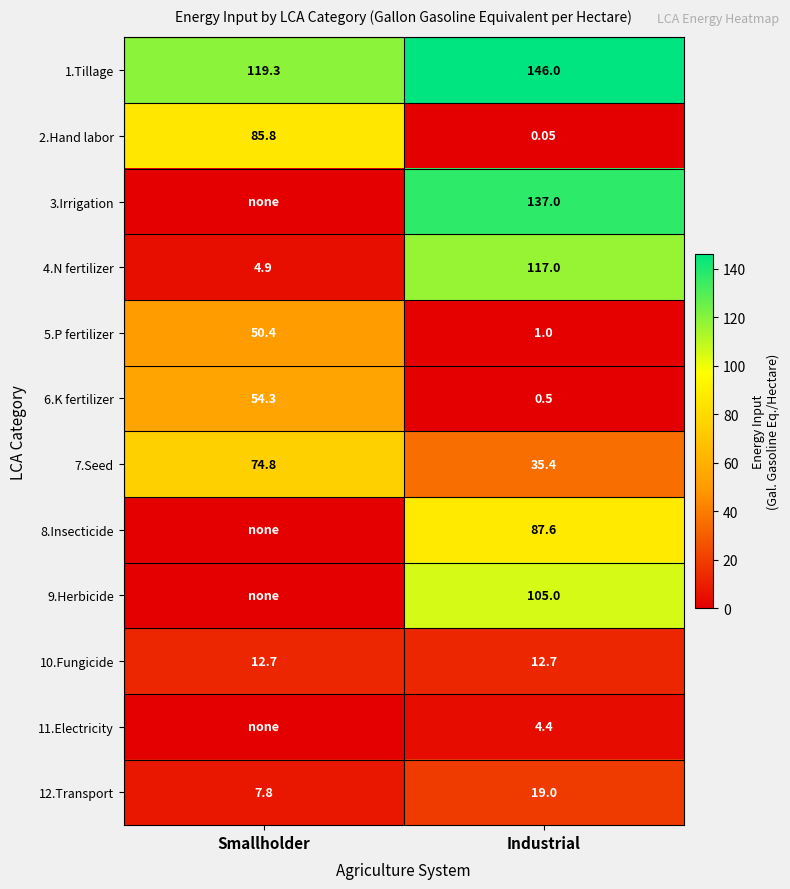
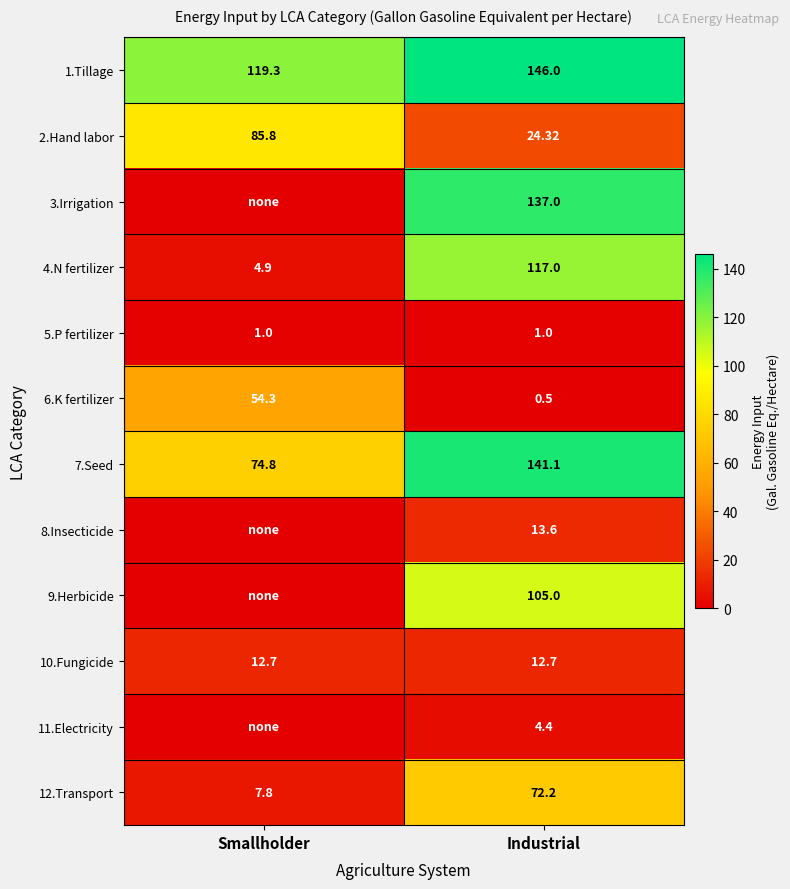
2.Hand labor, Industrial: 0.05 -> 24.32
5.P fertilizer, Smallholder: 50.4 -> 1.0
7.Seed, Industrial: 35.4 -> 141.1
8.Insecticide, Industrial: 87.6 -> 13.6
12.Transport, Industrial: 19.0 -> 72.2
